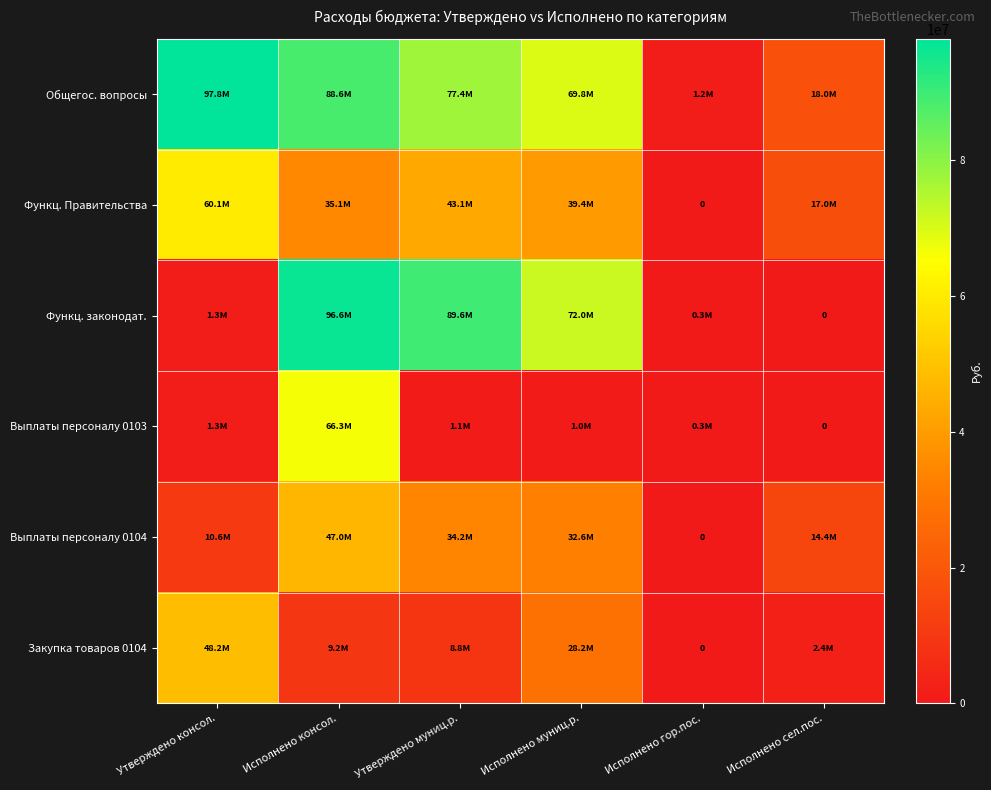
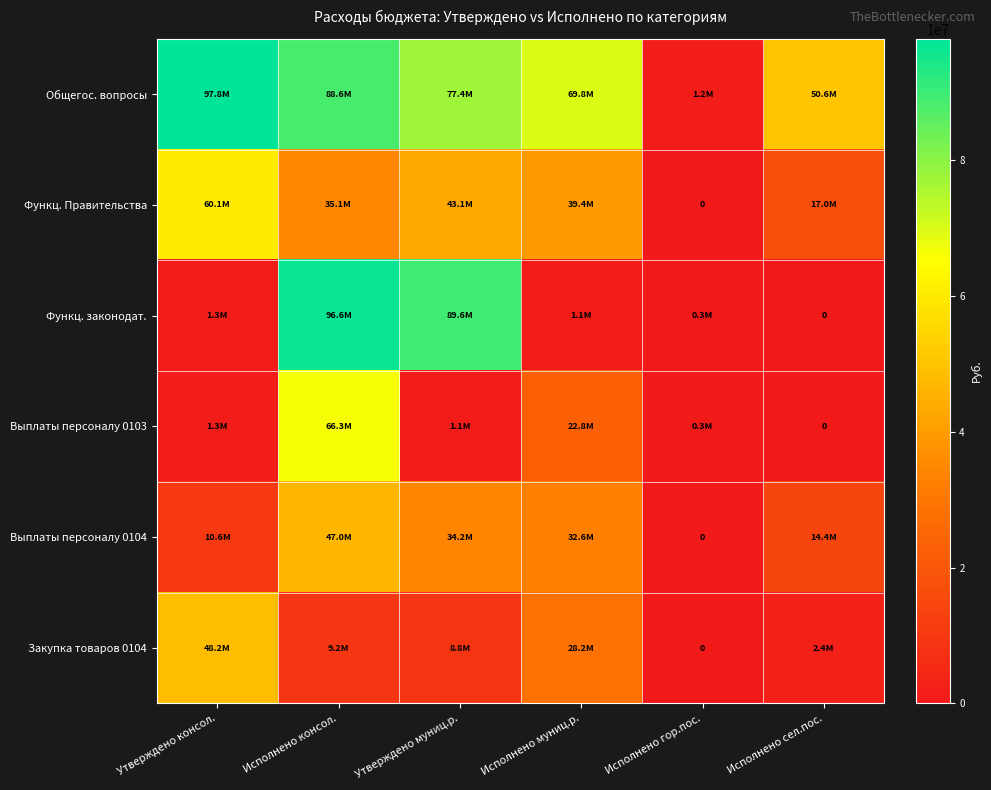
Общегос. вопросы, Исполнено сел.пос.: 18.0M -> 50.6M
Функц. законодат., Исполнено муниц.р.: 72.0M -> 1.1M
Выплаты персоналу 0103, Исполнено муниц.р.: 1.0M -> 22.8M
